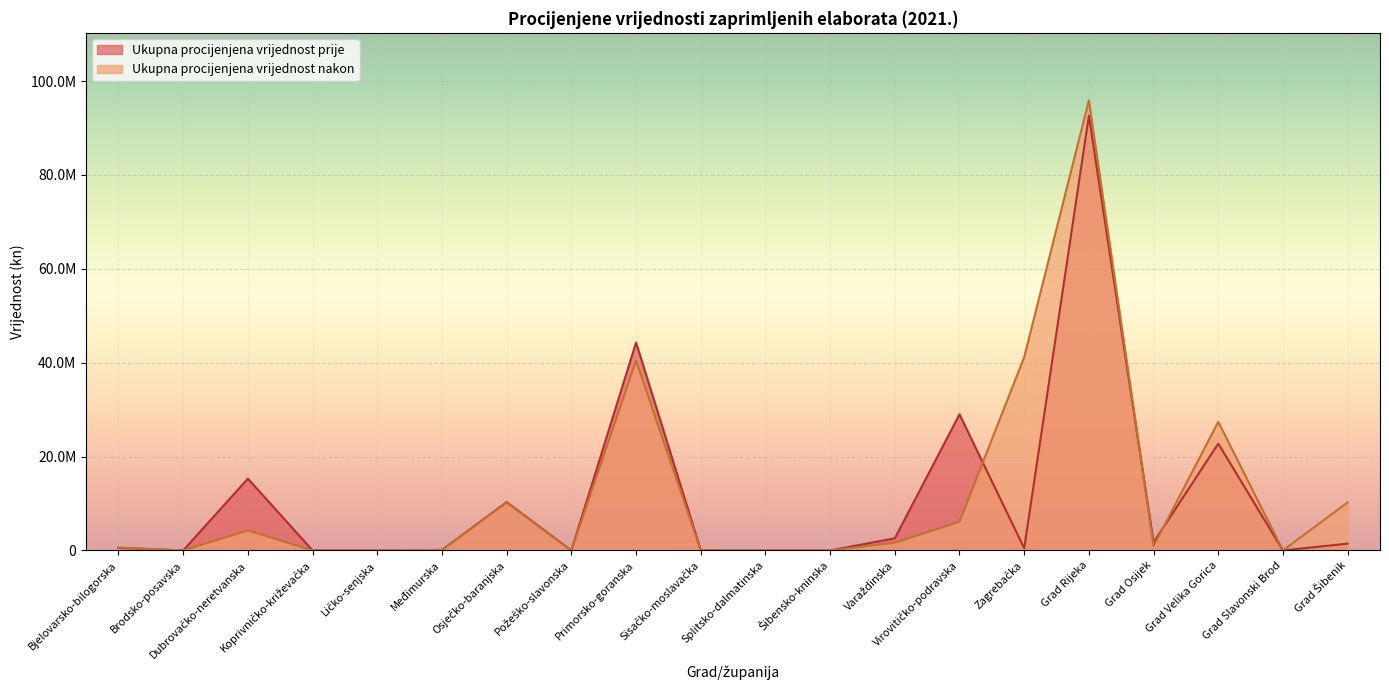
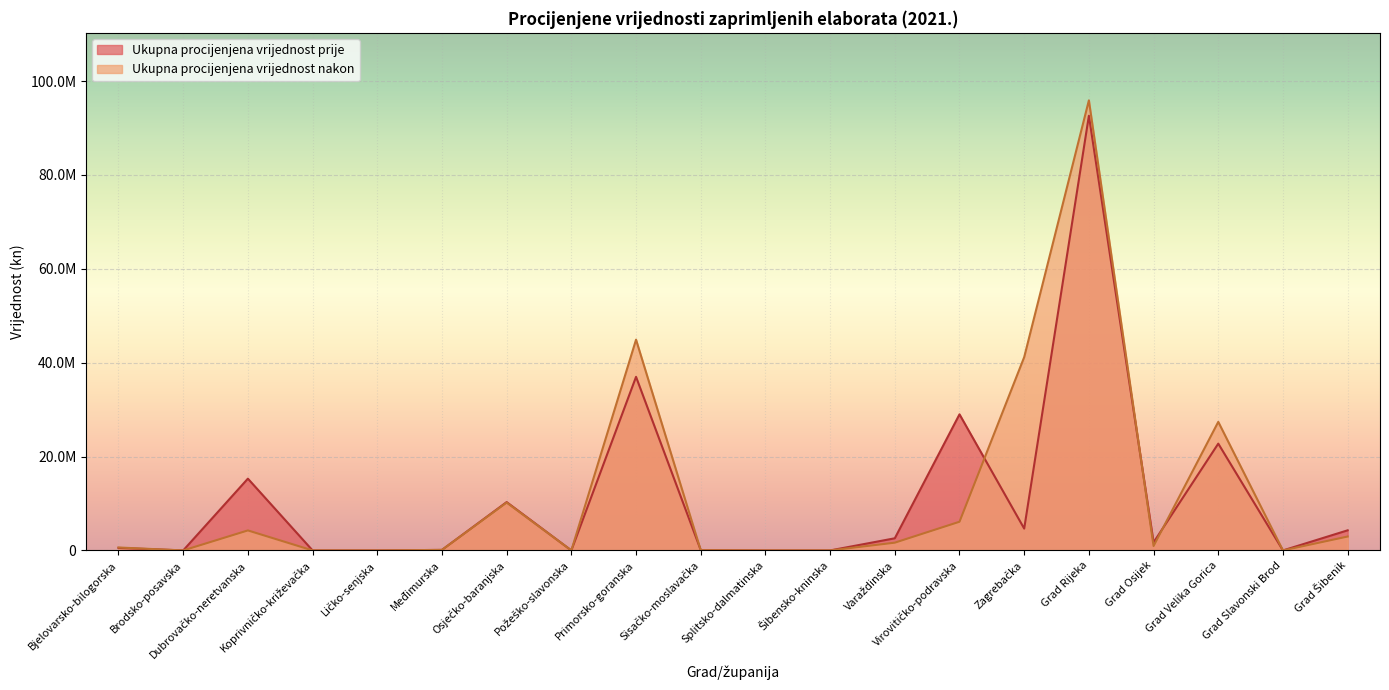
Ukupna procijenjena vrijednost prije, Primorsko-goranska: 44000000 -> 37000000
Ukupna procijenjena vrijednost nakon, Primorsko-goranska: 40000000 -> 45000000
Ukupna procijenjena vrijednost prije, Zagrebačka: 0 -> 5000000
Ukupna procijenjena vrijednost prije, Grad Šibenik: 1000000 -> 4000000
Ukupna procijenjena vrijednost nakon, Grad Šibenik: 10000000 -> 3000000
